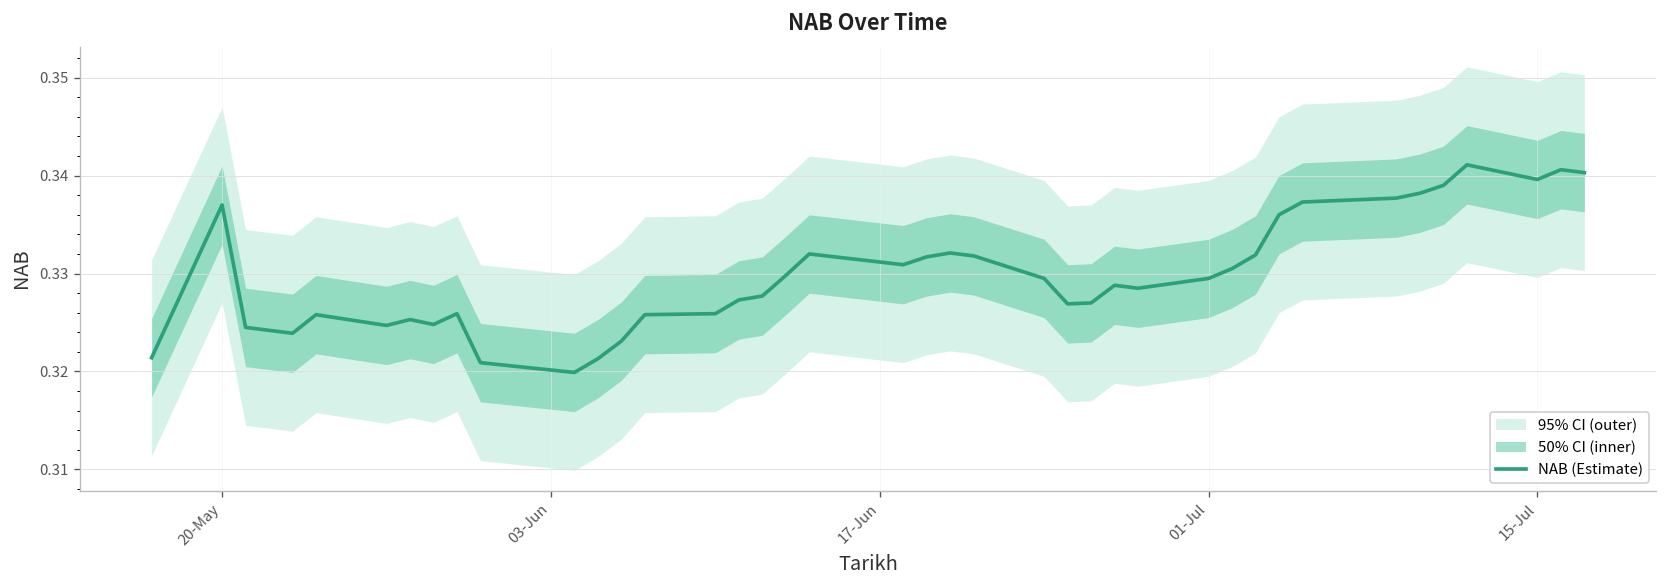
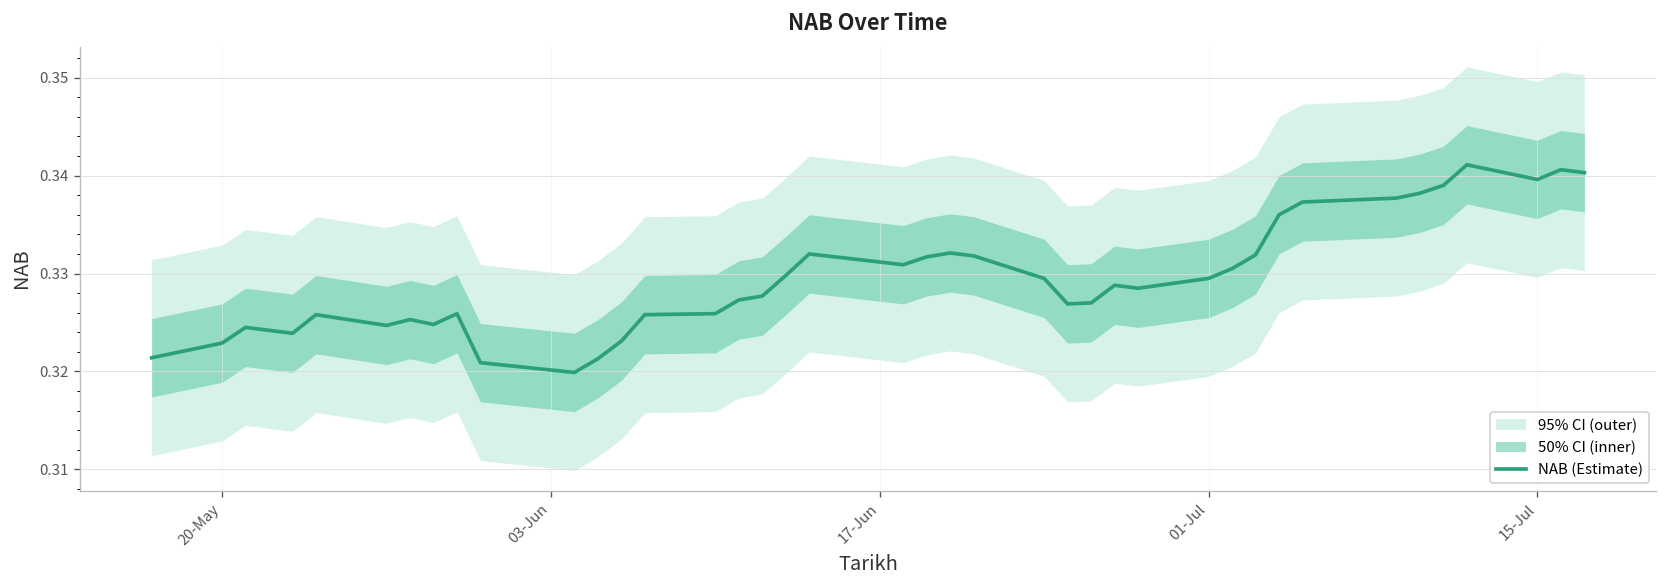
NAB (Estimate), 20-May: 0.337 -> 0.323
